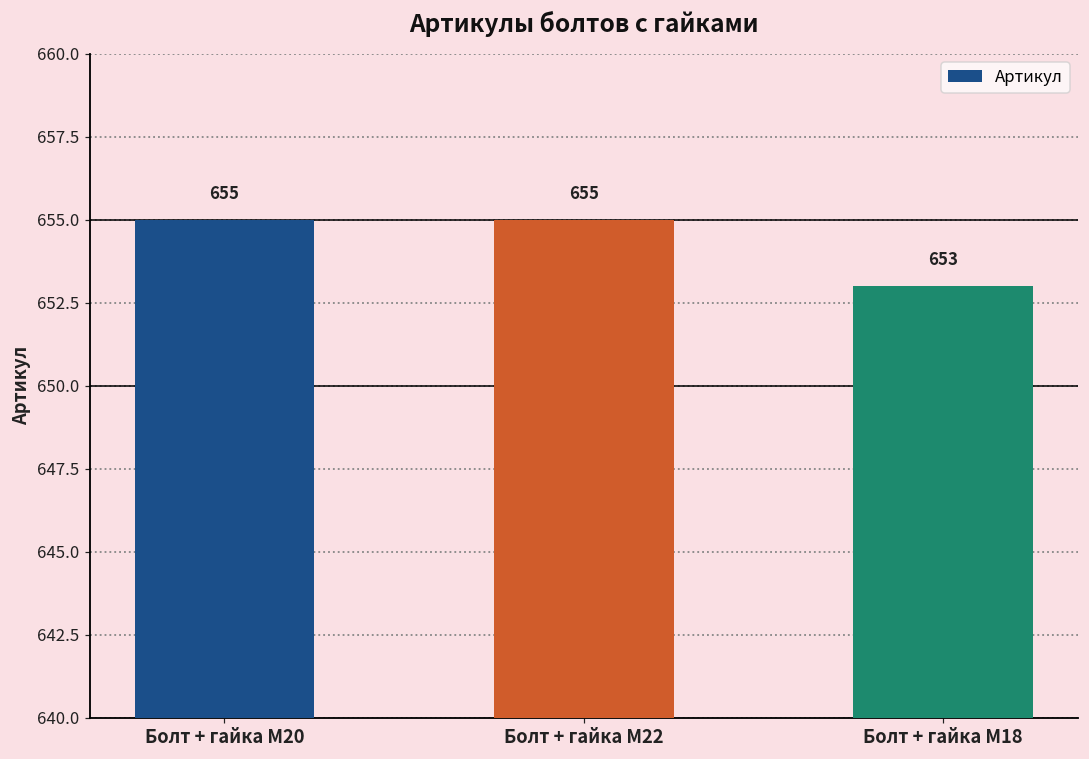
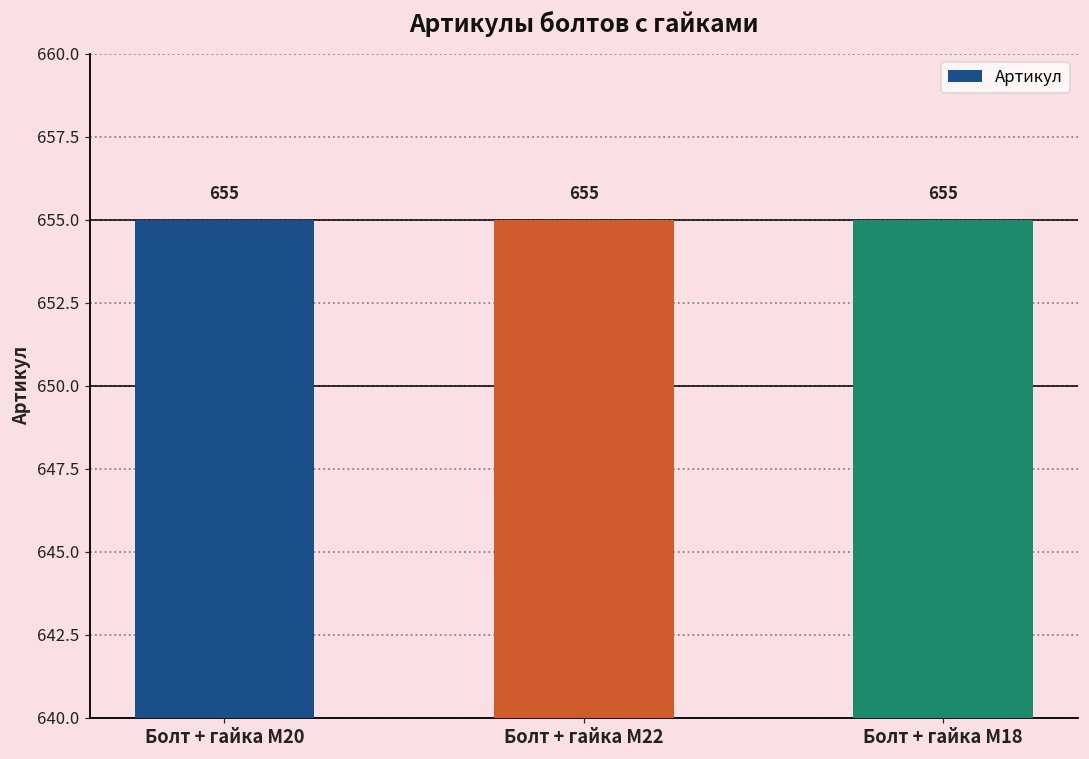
Болт + гайка M18: 653 -> 655
